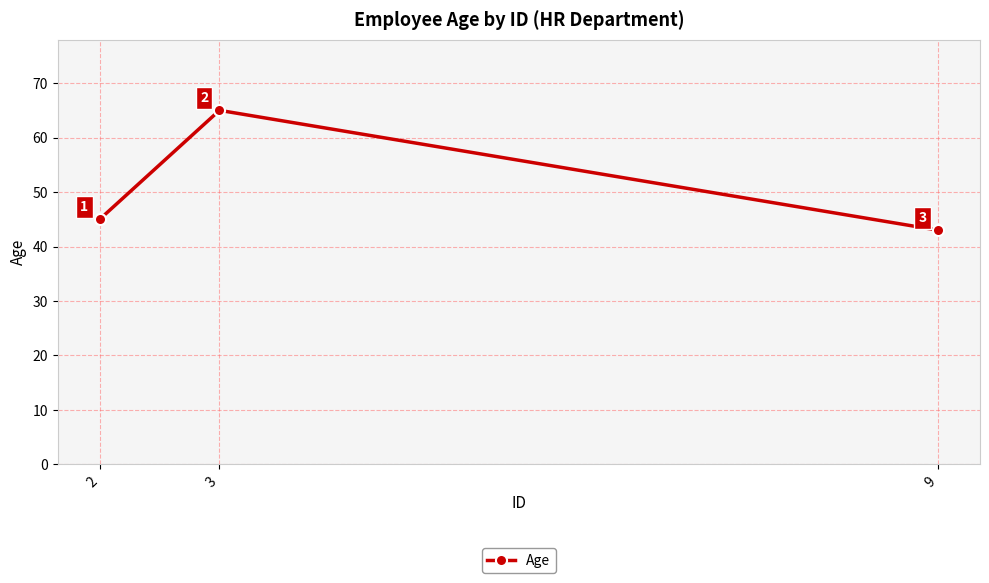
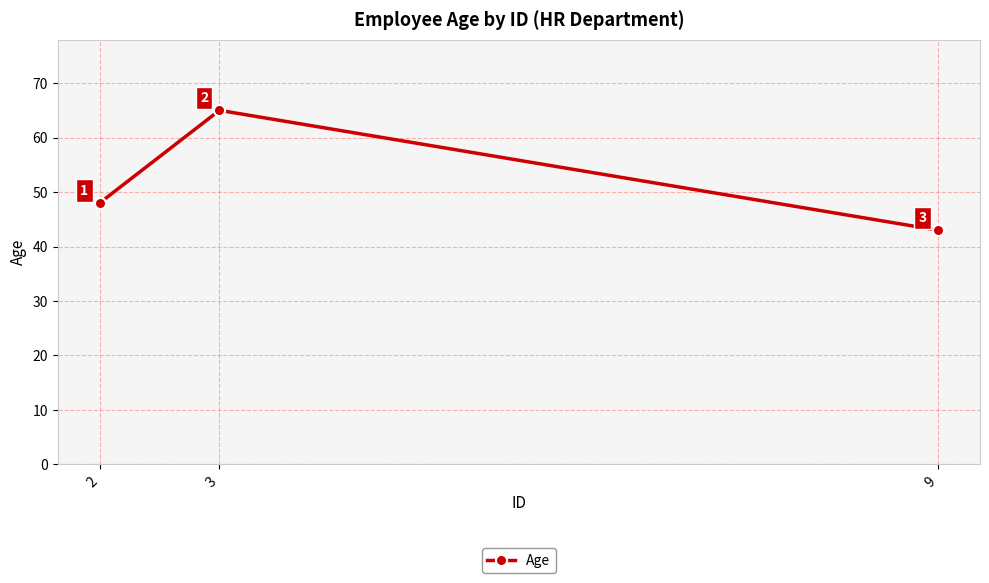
2: 45 -> 48
